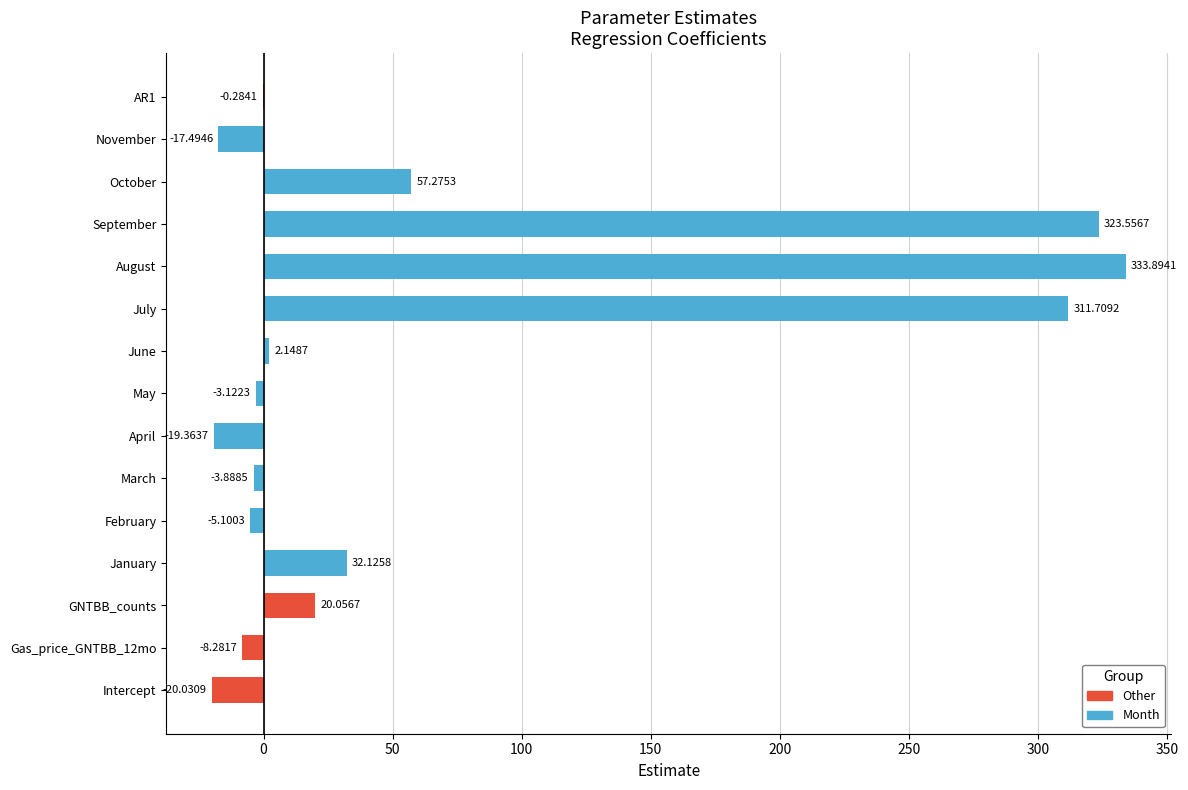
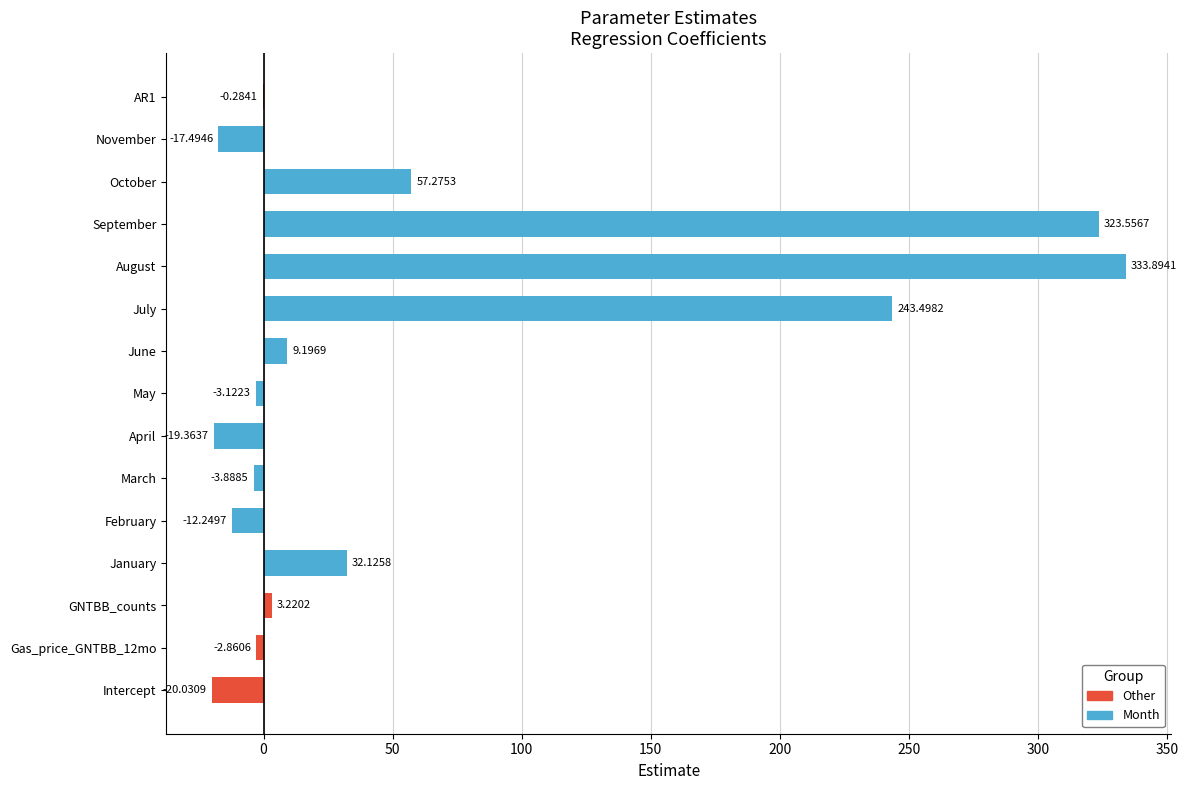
July: 311.7092 -> 243.4982
June: 2.1487 -> 9.1969
February: -5.1003 -> -12.2497
GNTBB_counts: 20.0567 -> 3.2202
Gas_price_GNTBB_12mo: -8.2817 -> -2.8606
